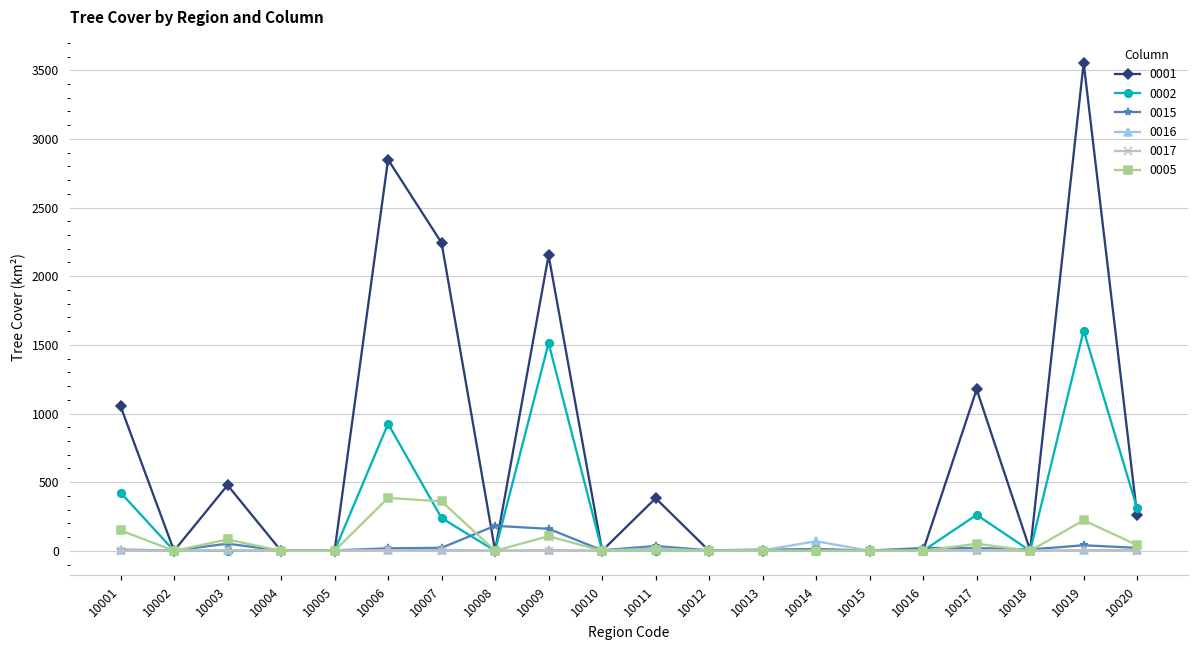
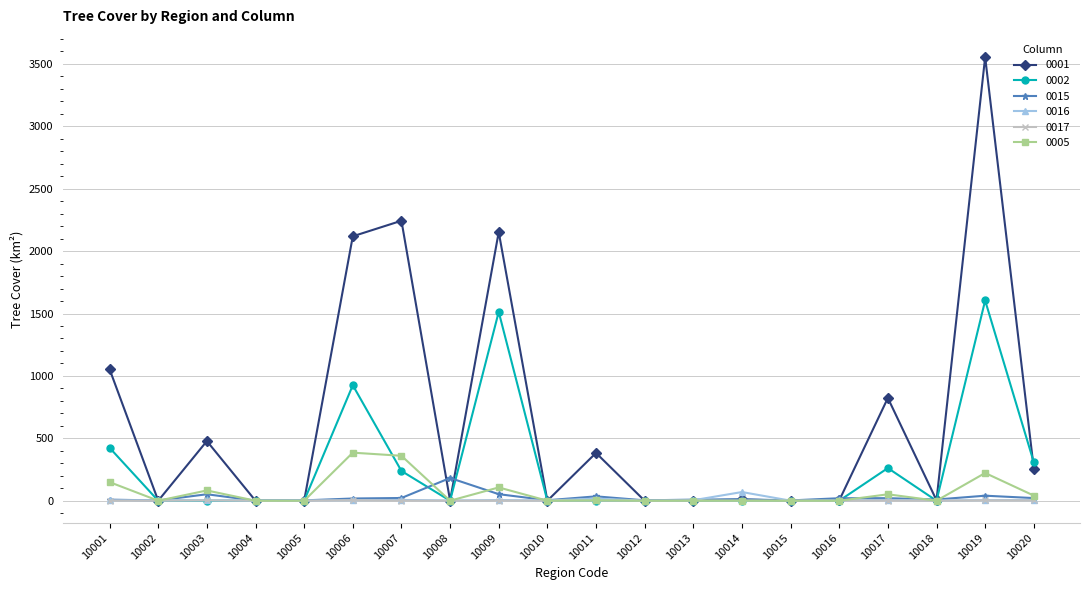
0001, 10006: 2850 -> 2120
0015, 10009: 160 -> 50
0001, 10017: 1180 -> 820
